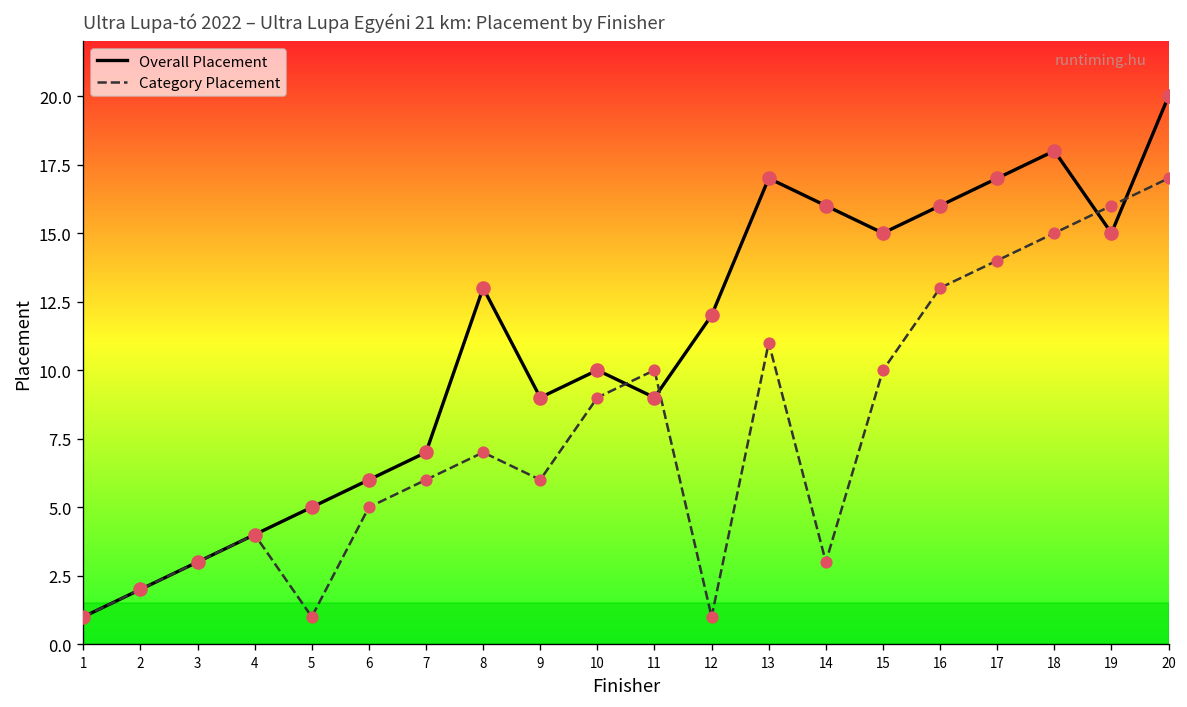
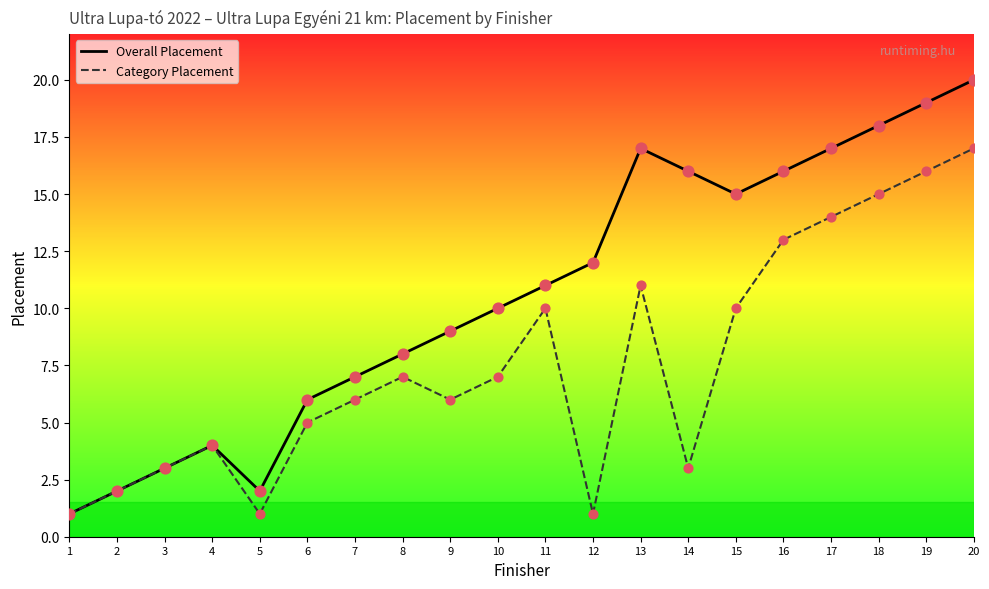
Overall Placement, 5: 5 -> 2
Overall Placement, 8: 13 -> 8
Category Placement, 10: 9 -> 7
Overall Placement, 11: 9 -> 11
Overall Placement, 19: 15 -> 19
